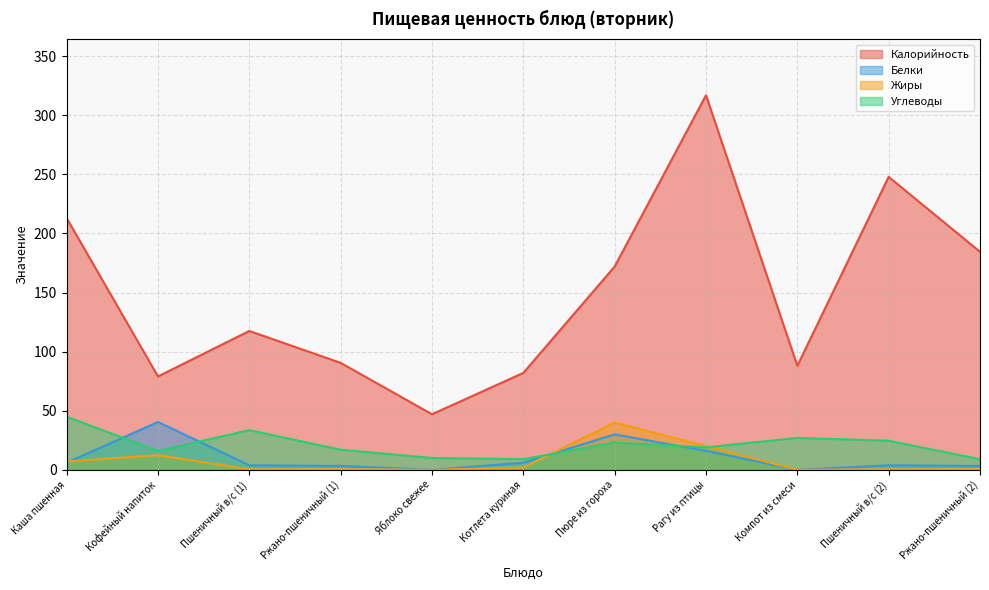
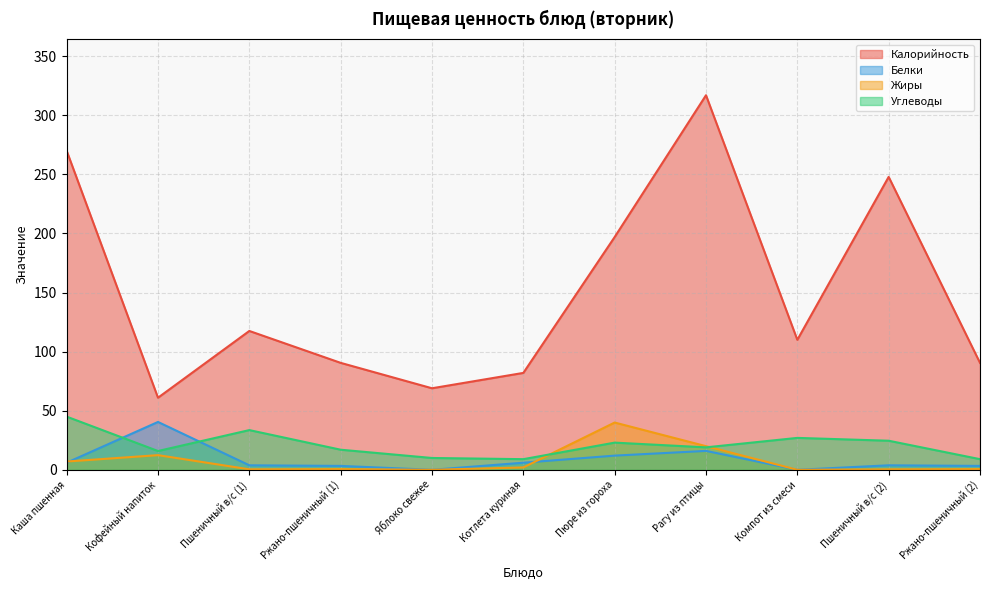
Калорийность, Каша пшенная: 213 -> 270
Калорийность, Кофейный напиток: 79 -> 61
Калорийность, Яблоко свежее: 47 -> 69
Калорийность, Пюре из гороха: 172 -> 197
Белки, Пюре из гороха: 30 -> 12
Калорийность, Компот из смеси: 88 -> 110
Калорийность, Ржано-пшеничный (2): 185 -> 91
